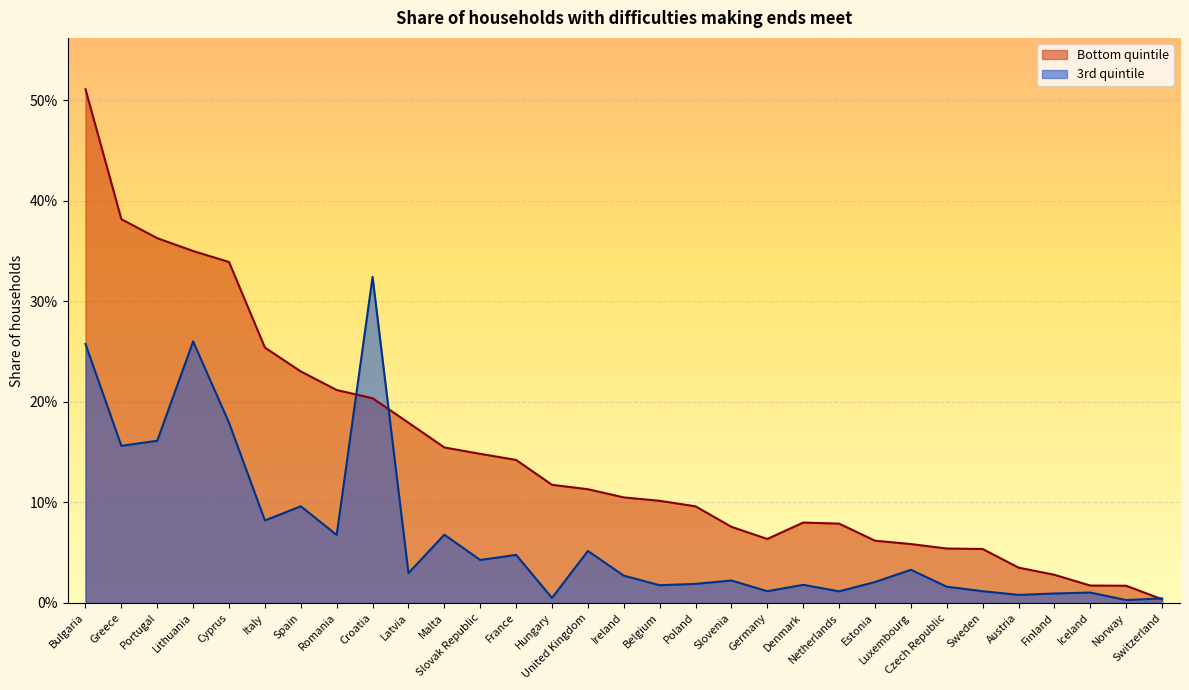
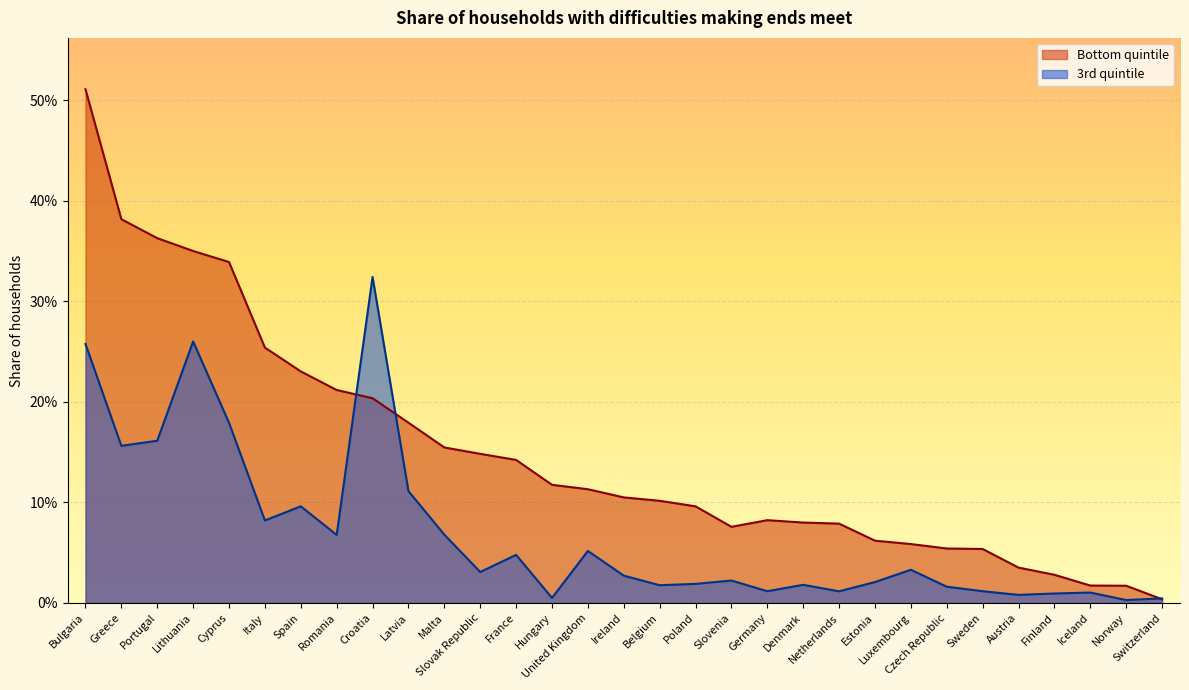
3rd quintile, Latvia: 3.0% -> 11.1%
3rd quintile, Slovak Republic: 4.3% -> 3.1%
Bottom quintile, Germany: 6.4% -> 8.2%
